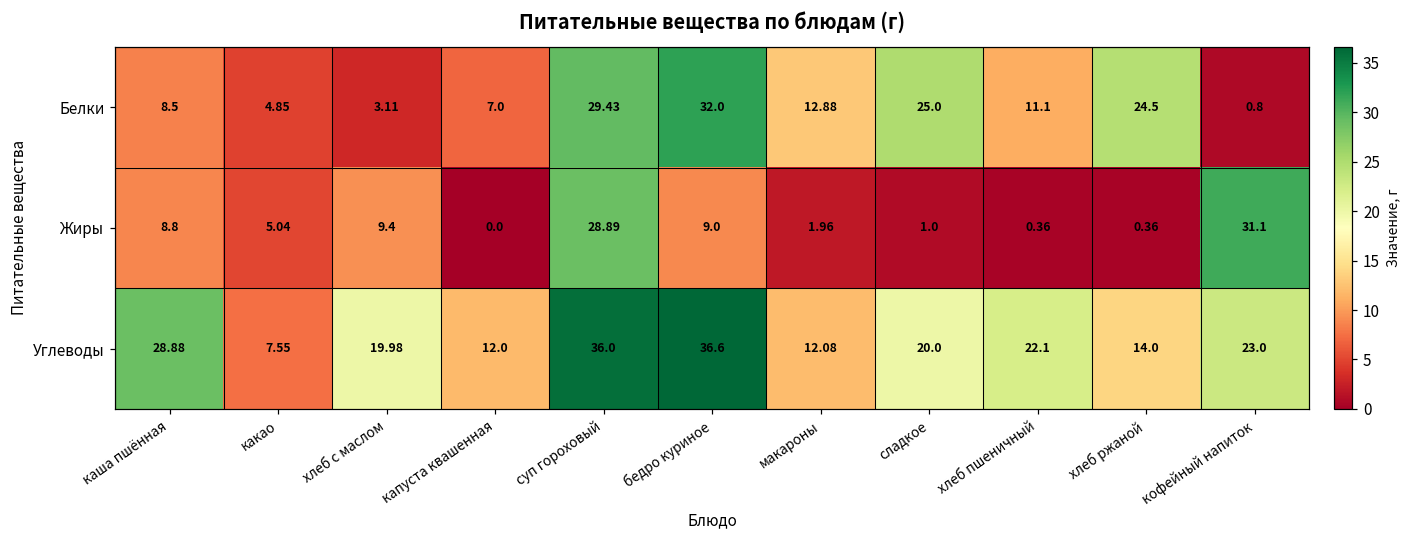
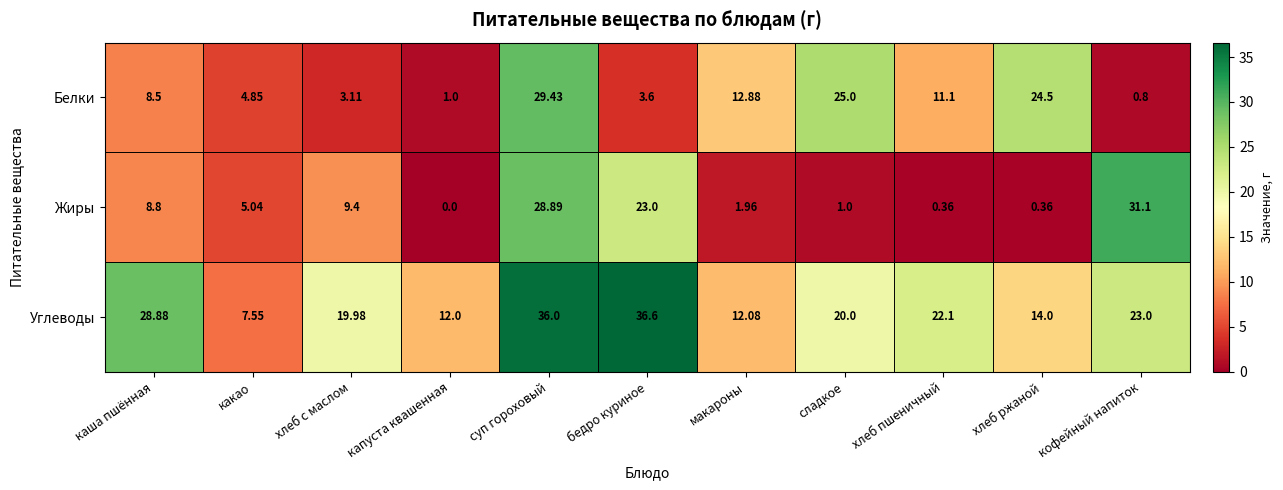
Белки, капуста квашенная: 7.0 -> 1.0
Белки, бедро куриное: 32.0 -> 3.6
Жиры, бедро куриное: 9.0 -> 23.0
